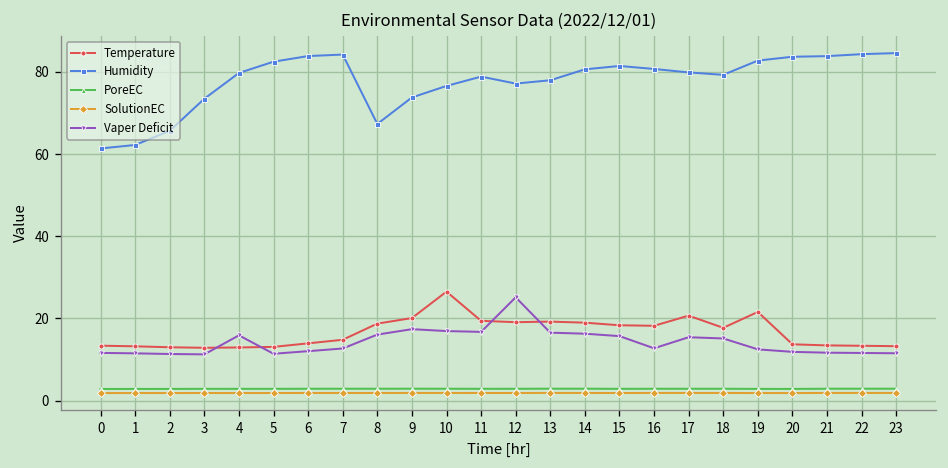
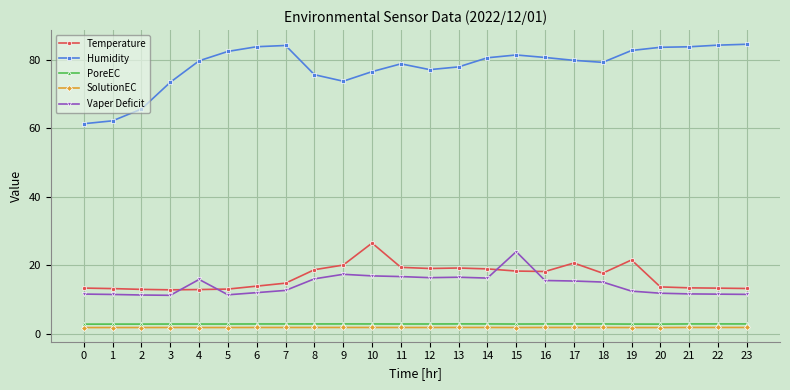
Humidity, 8: 67 -> 76
Vaper Deficit, 12: 25 -> 16
Vaper Deficit, 15: 16 -> 24
Vaper Deficit, 16: 13 -> 16
